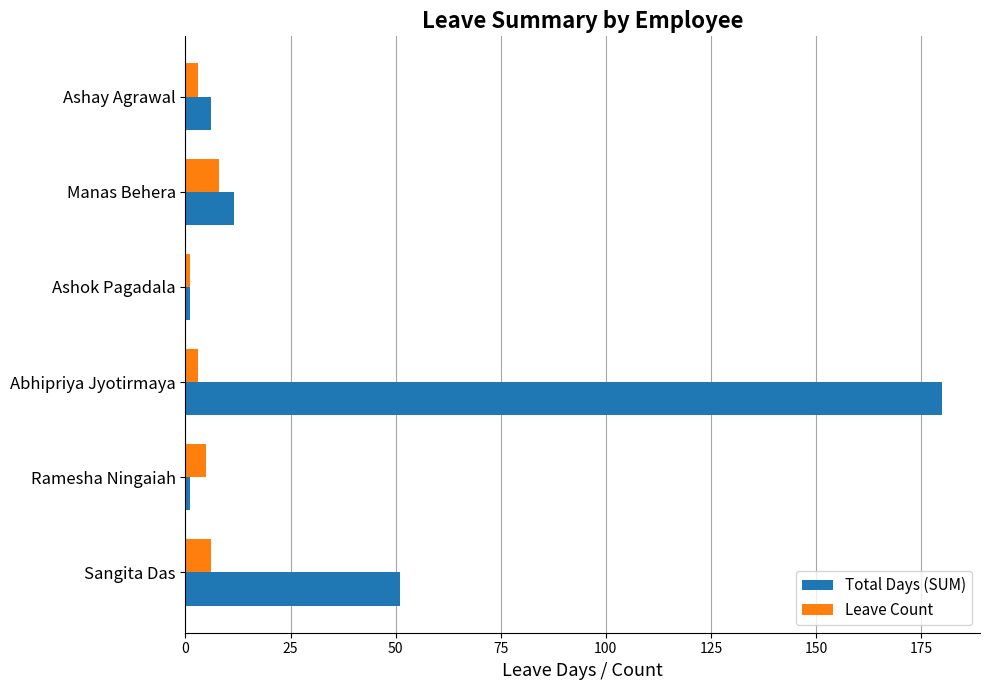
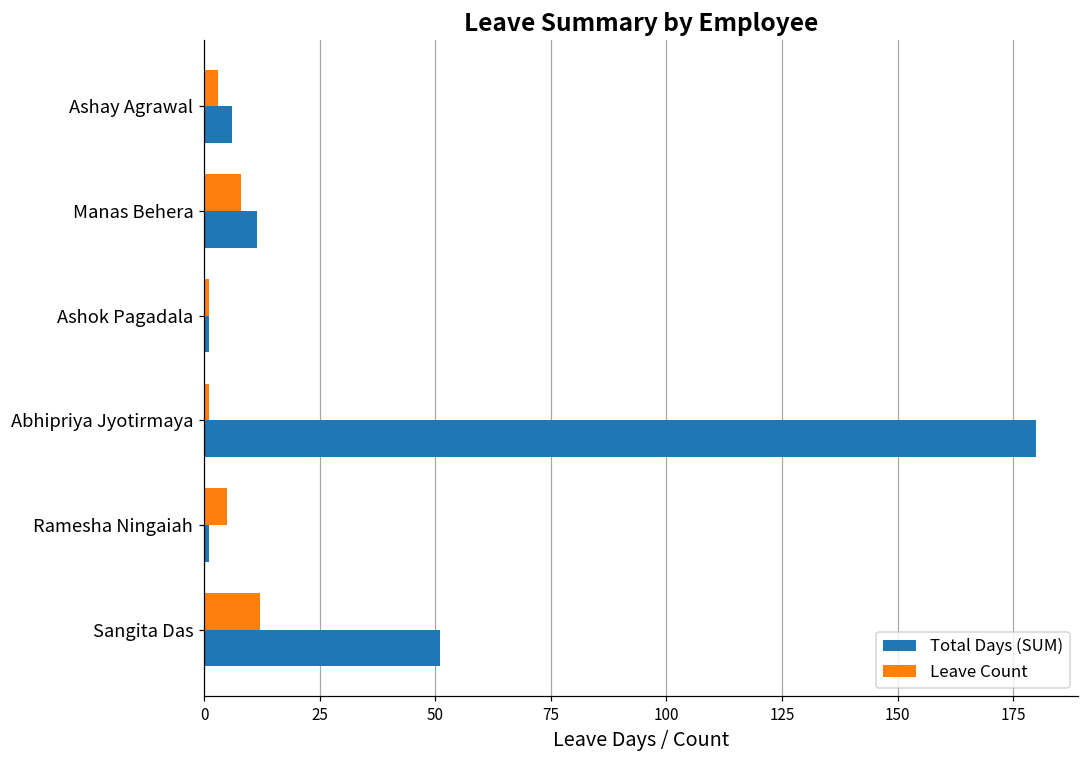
Leave Count, Abhipriya Jyotirmaya: 3 -> 1
Leave Count, Sangita Das: 6 -> 12
